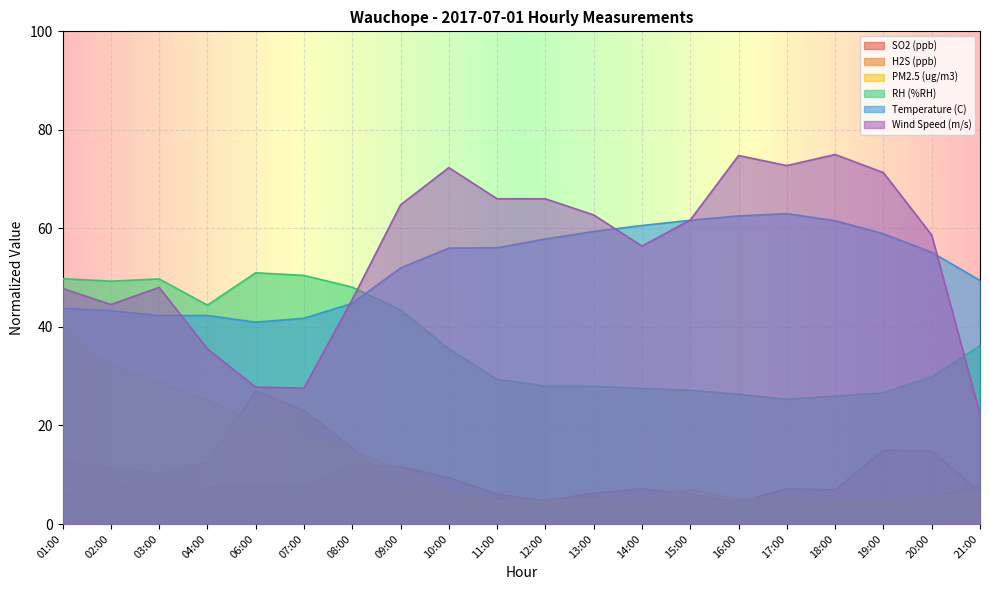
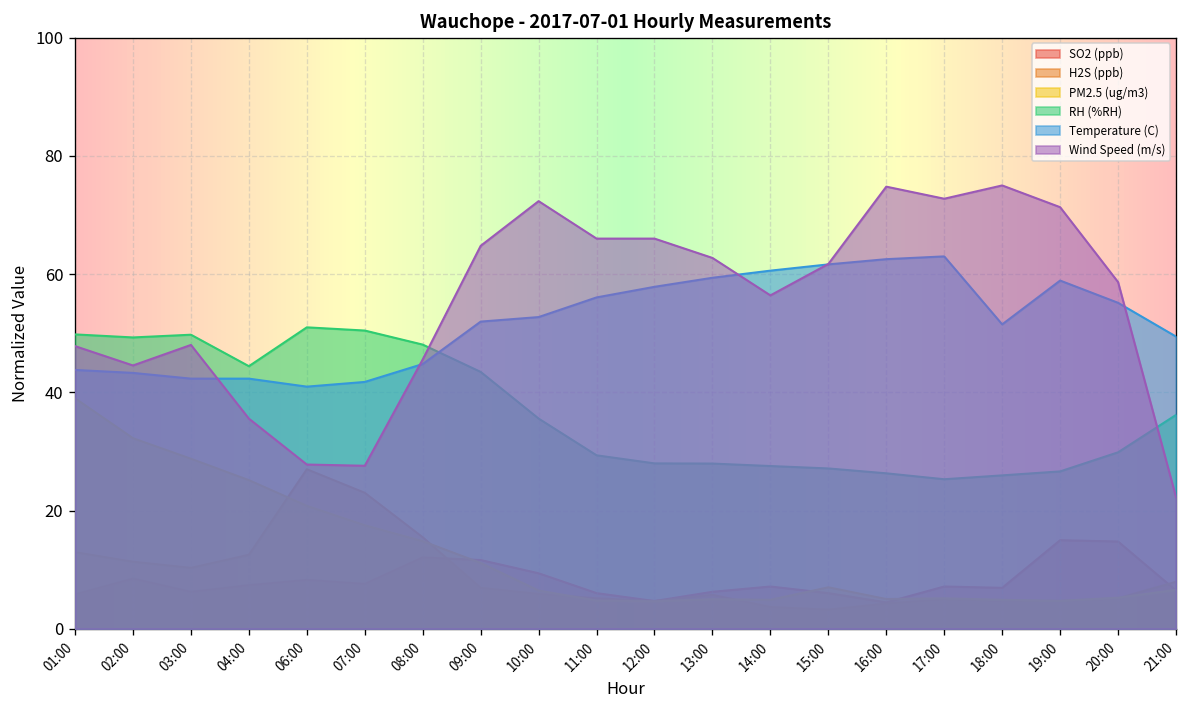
Temperature (C), 10:00: 56 -> 53
Temperature (C), 18:00: 62 -> 52
